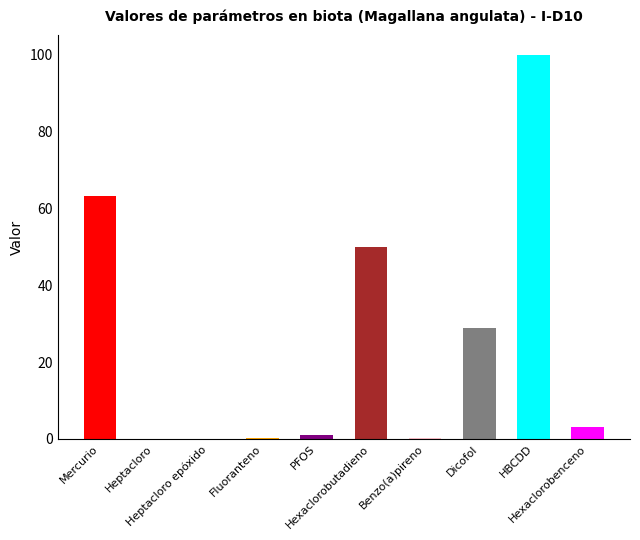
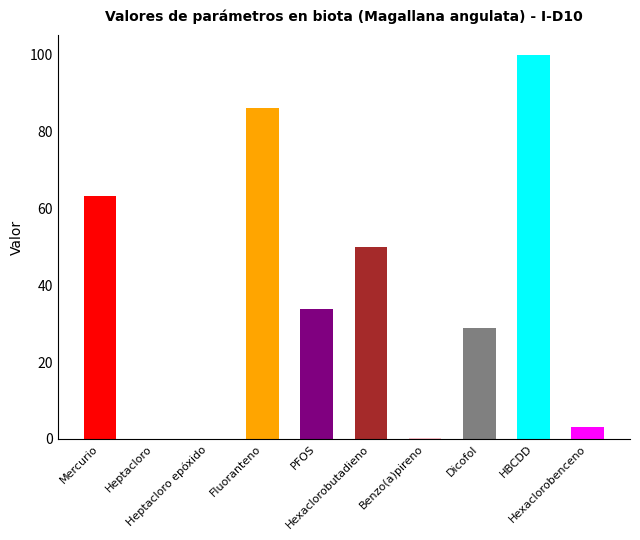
Fluoranteno: 0 -> 86
PFOS: 1 -> 34
